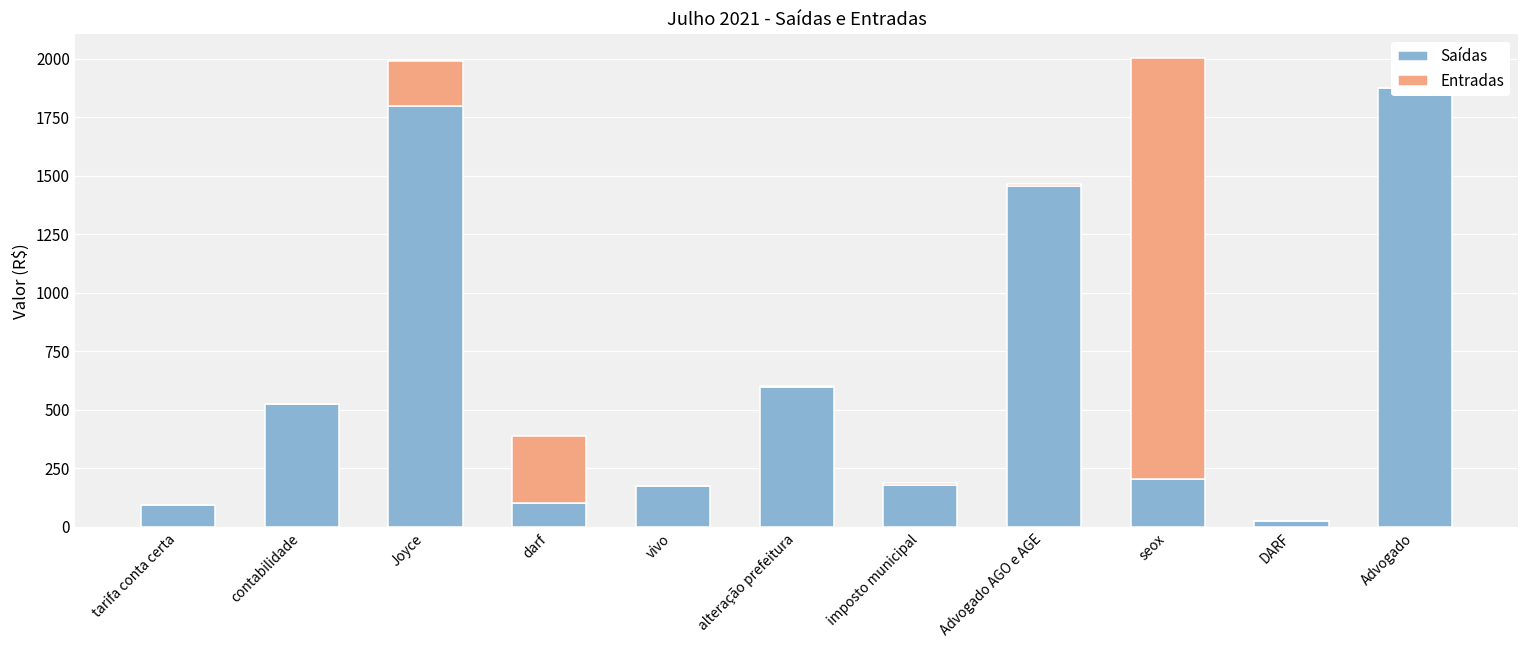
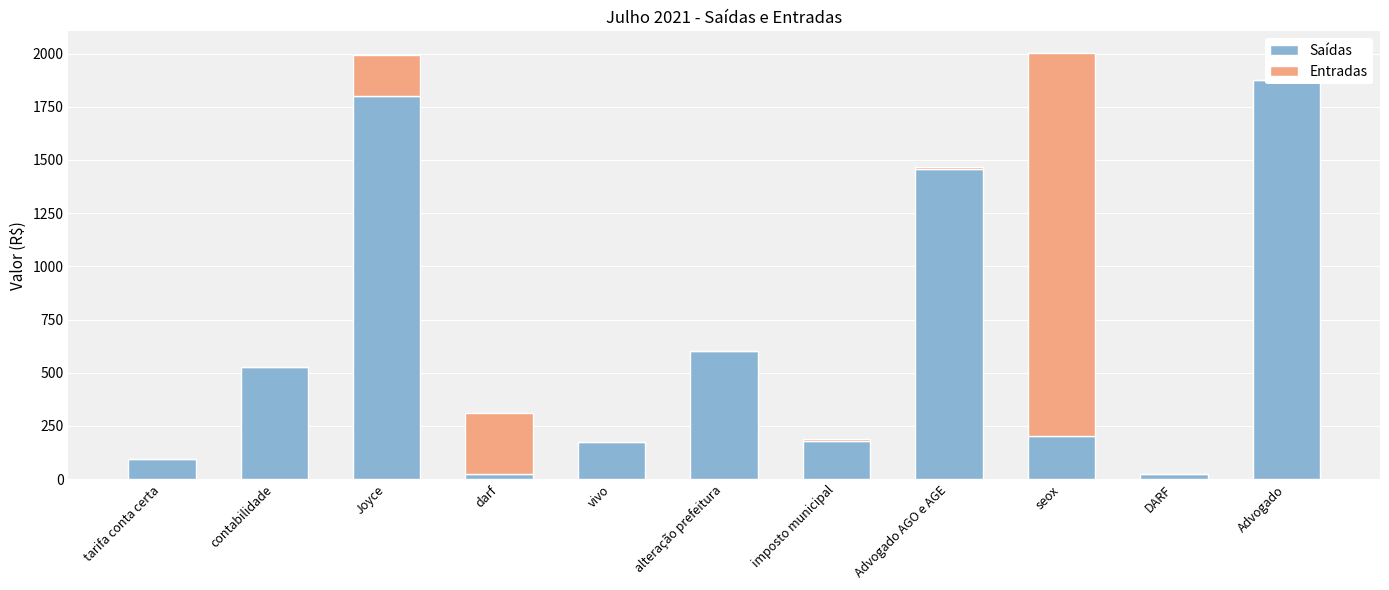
Saídas, darf: 100 -> 30
